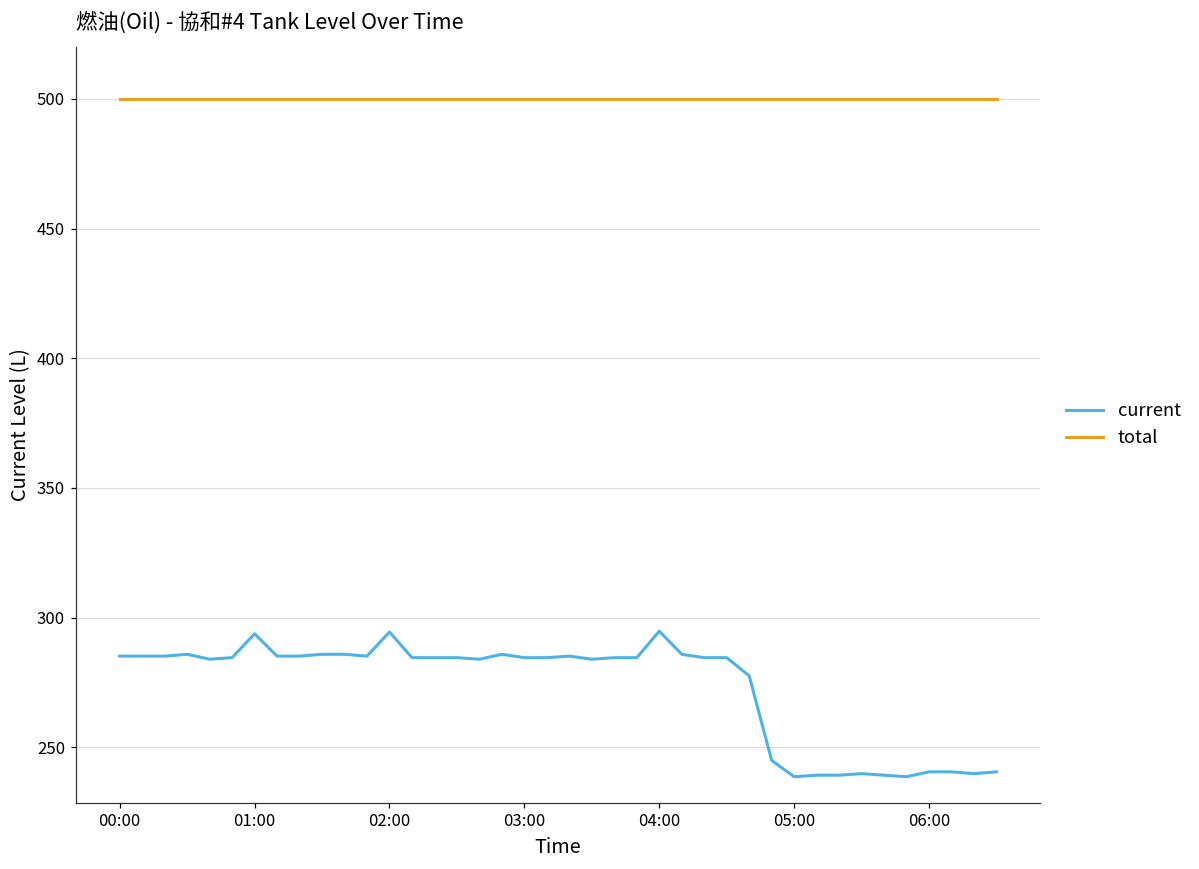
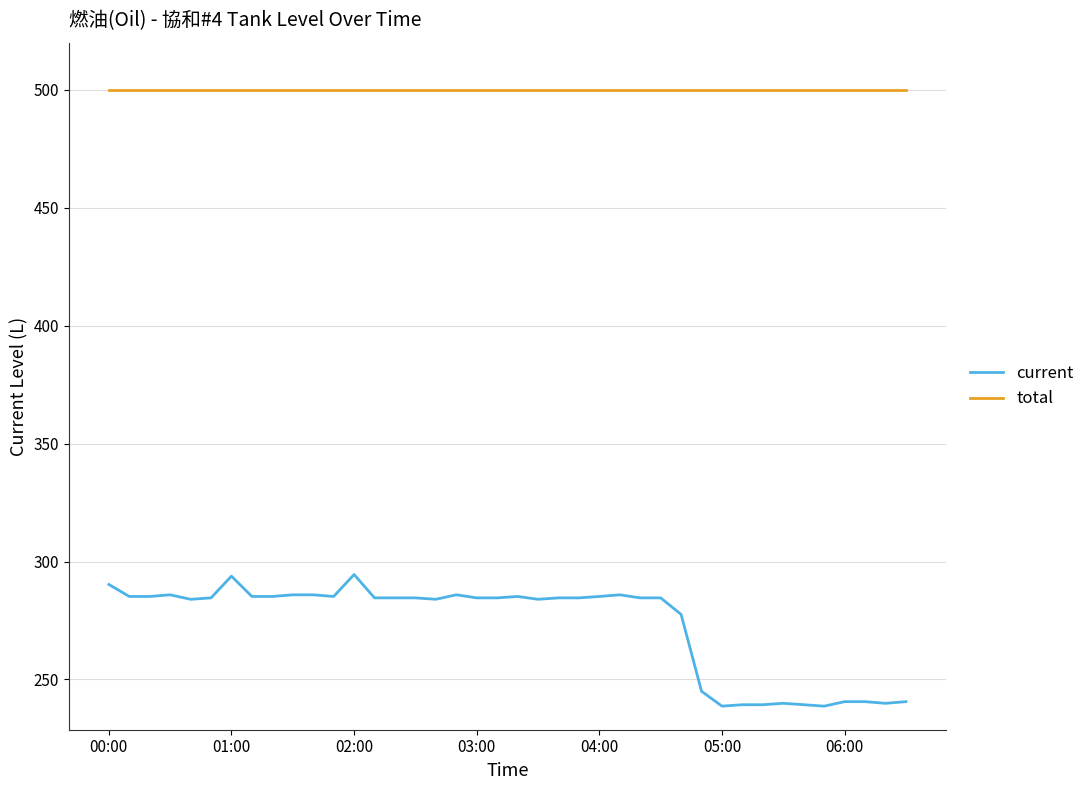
current, 00:00: 285 -> 290
current, 04:00: 295 -> 285
